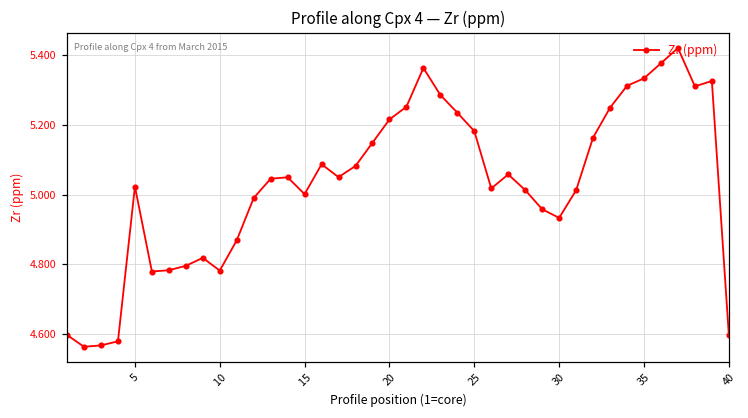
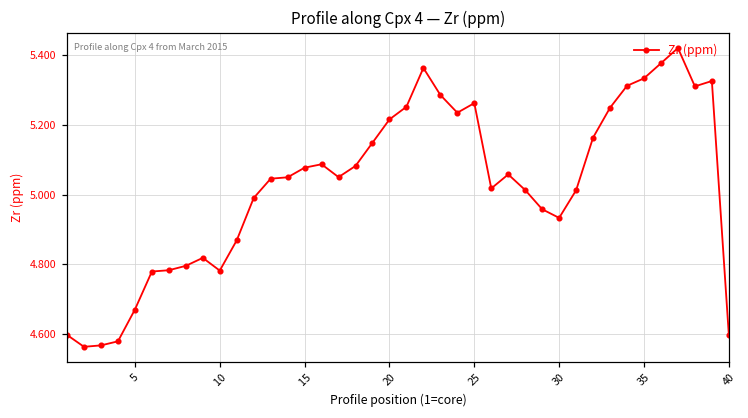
5: 5.02 -> 4.67
15: 5.00 -> 5.08
25: 5.18 -> 5.26
